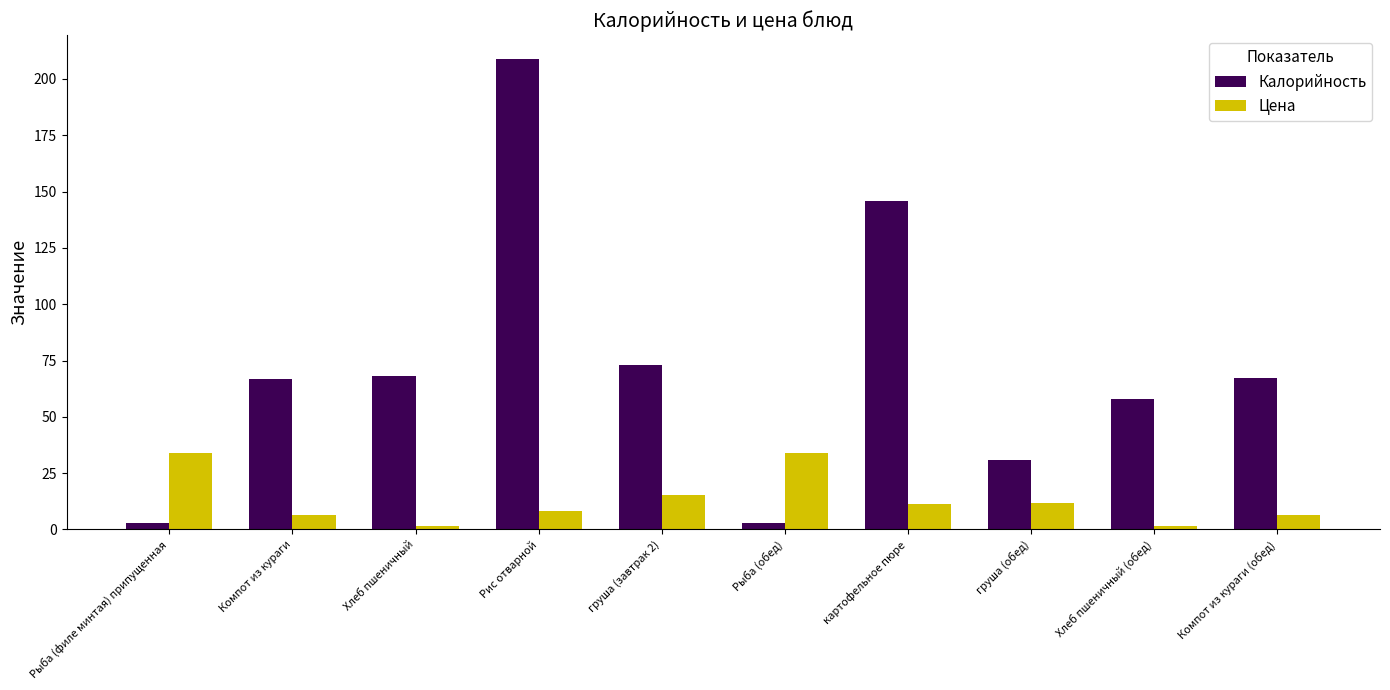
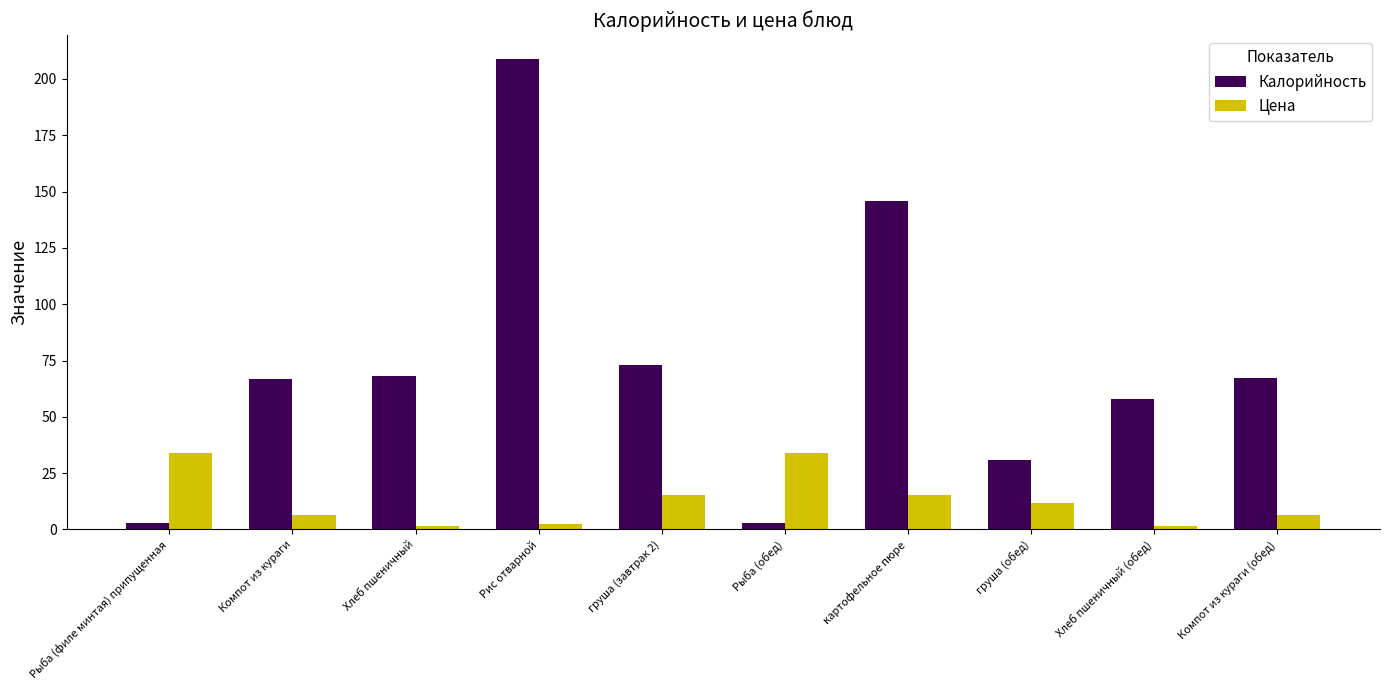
Цена, Рис отварной: 8 -> 2
Цена, картофельное пюре: 11 -> 15
